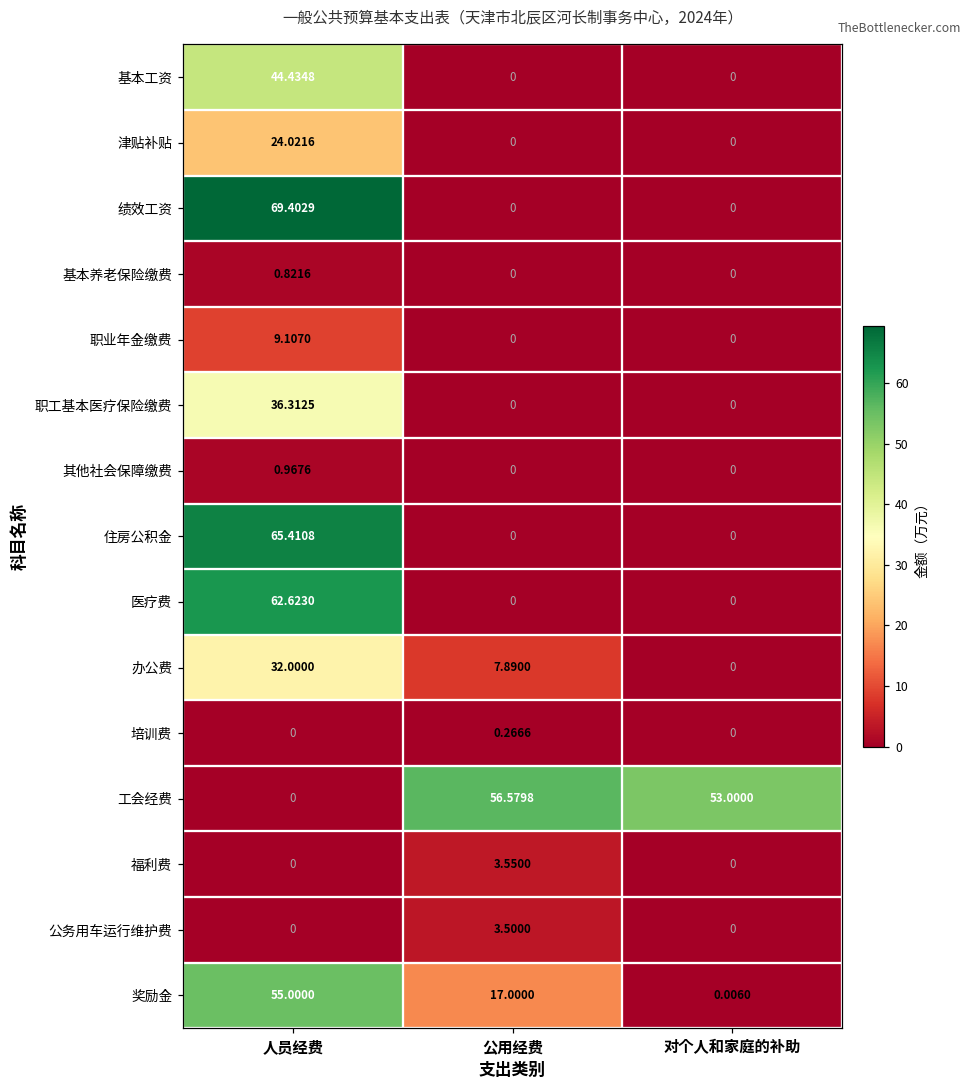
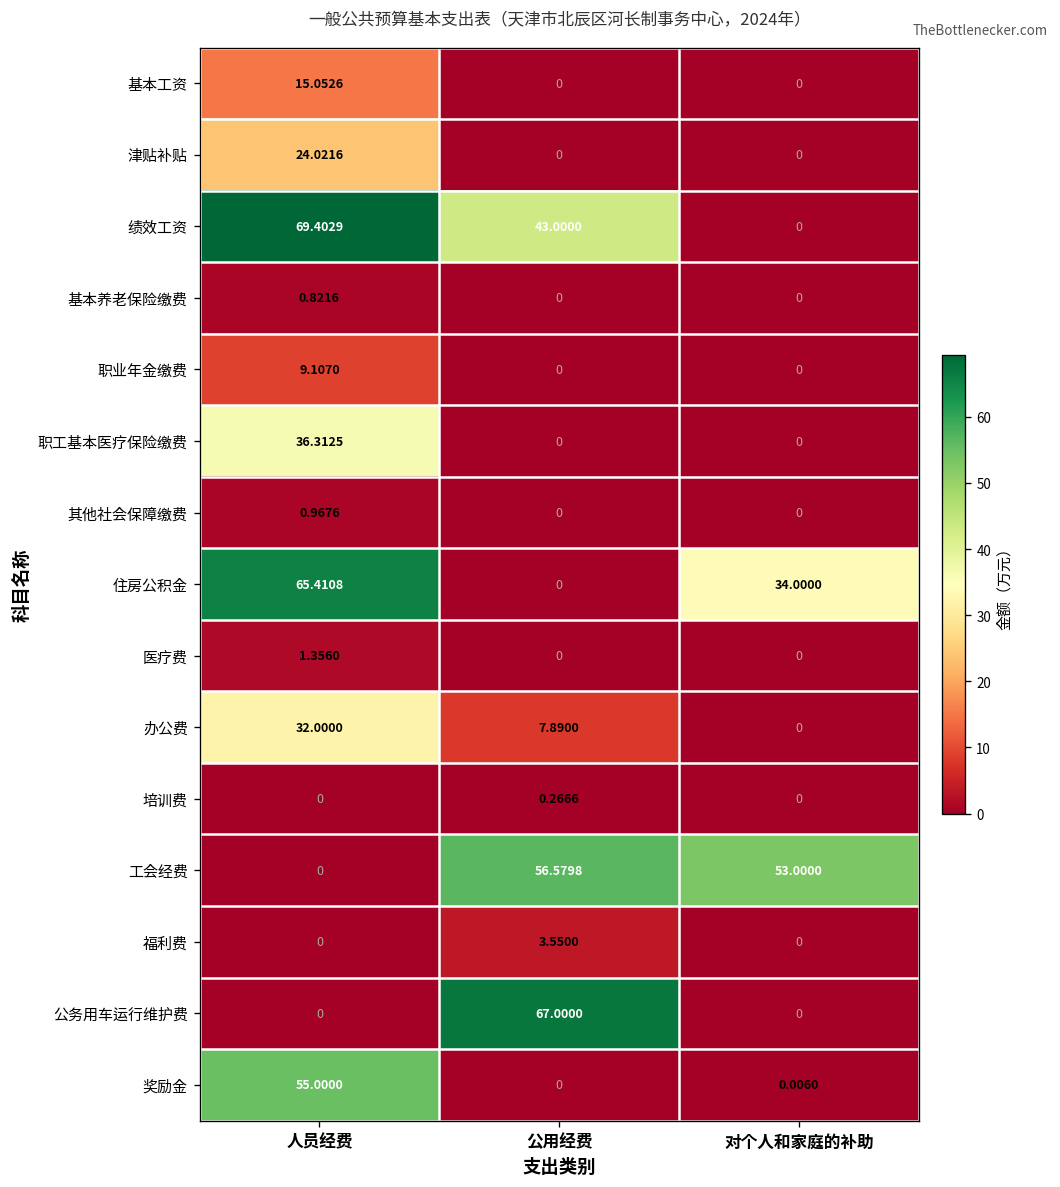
基本工资, 人员经费: 44.4348 -> 15.0526
绩效工资, 公用经费: 0 -> 43.0000
住房公积金, 对个人和家庭的补助: 0 -> 34.0000
医疗费, 人员经费: 62.6230 -> 1.3560
公务用车运行维护费, 公用经费: 3.5000 -> 67.0000
奖励金, 公用经费: 17.0000 -> 0
